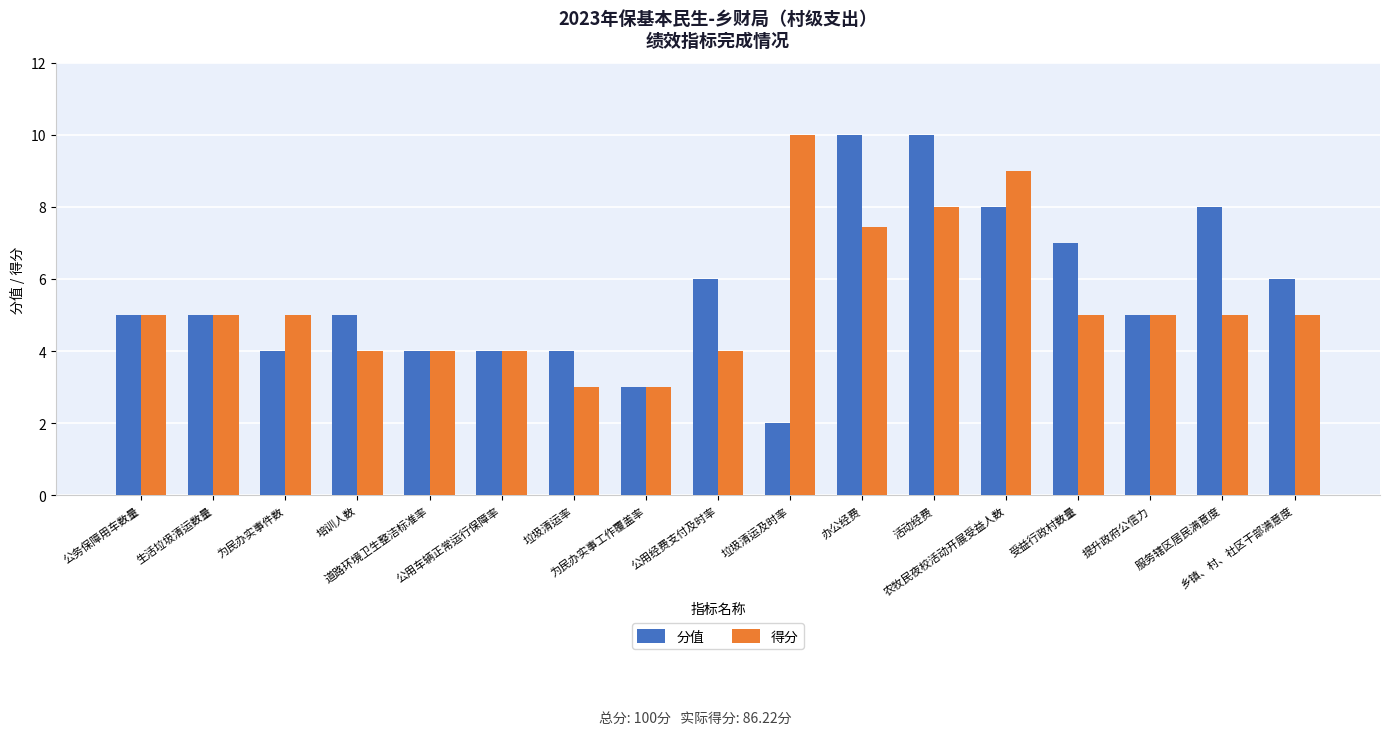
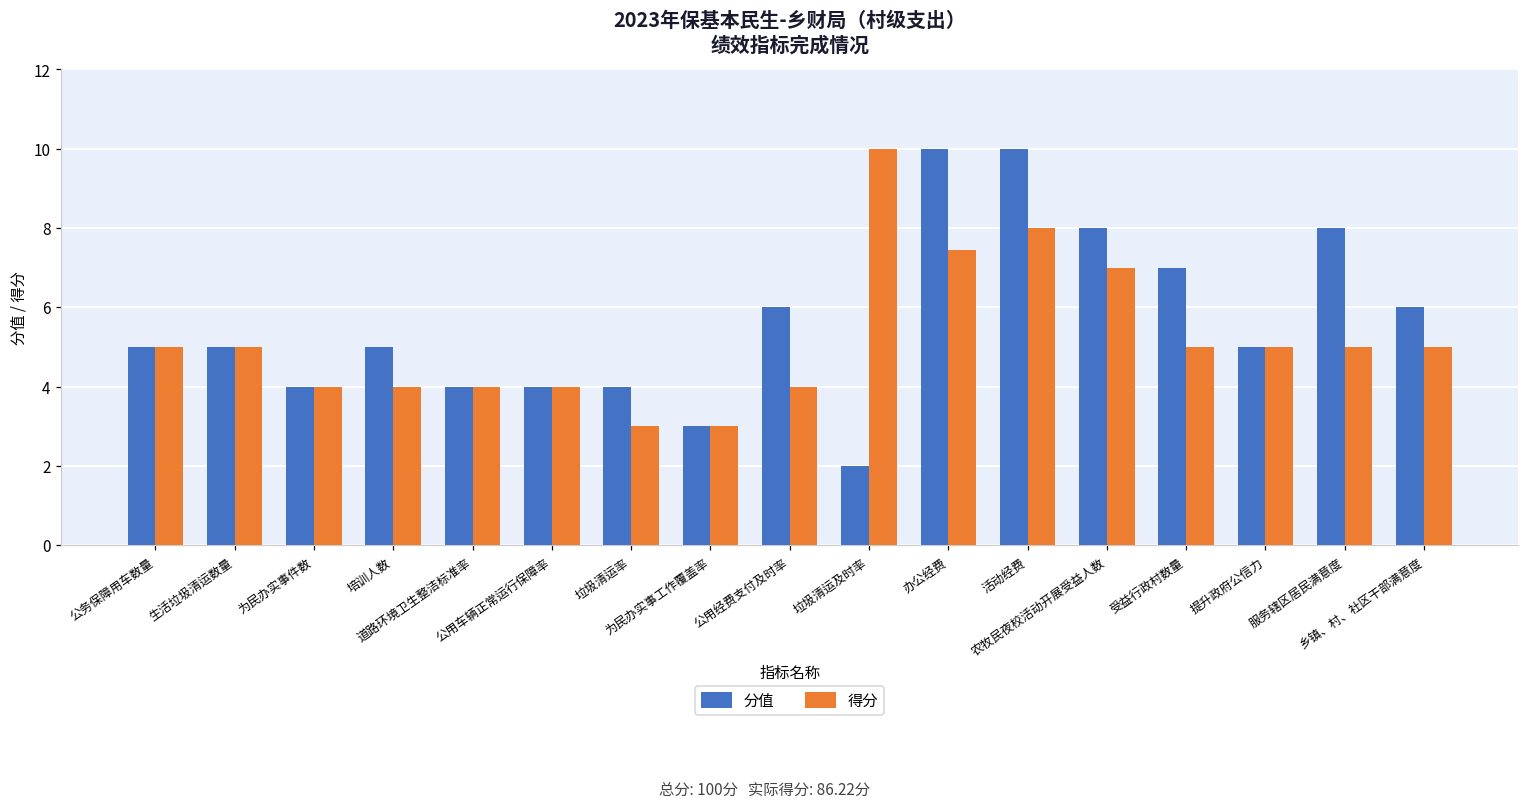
得分, 为民办实事件数: 5 -> 4
得分, 农牧民夜校活动开展受益人数: 9 -> 7
